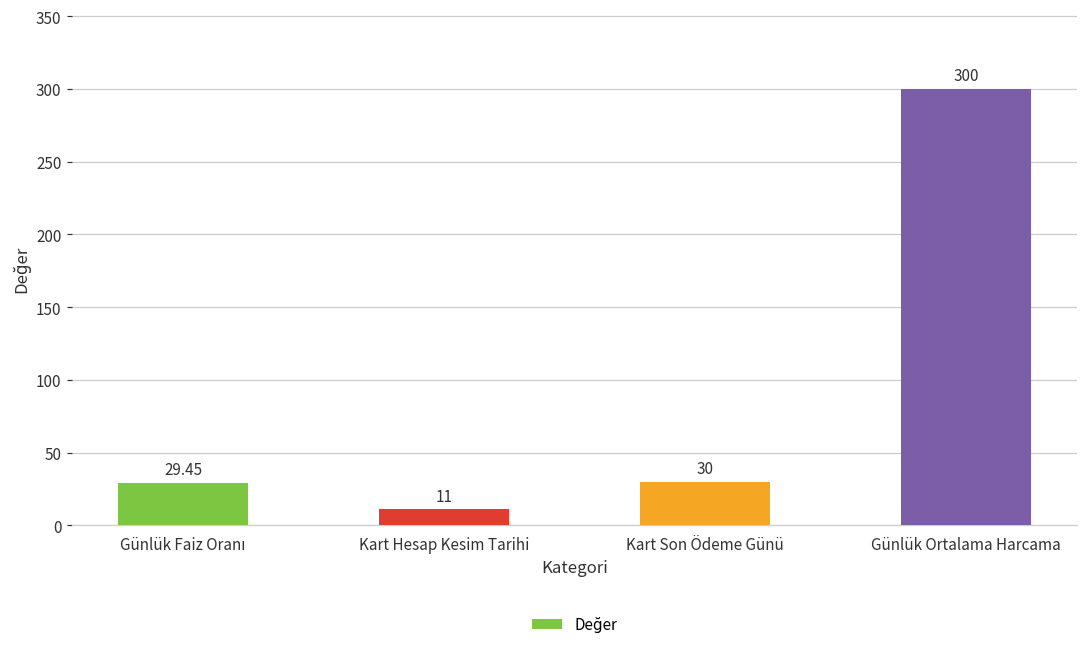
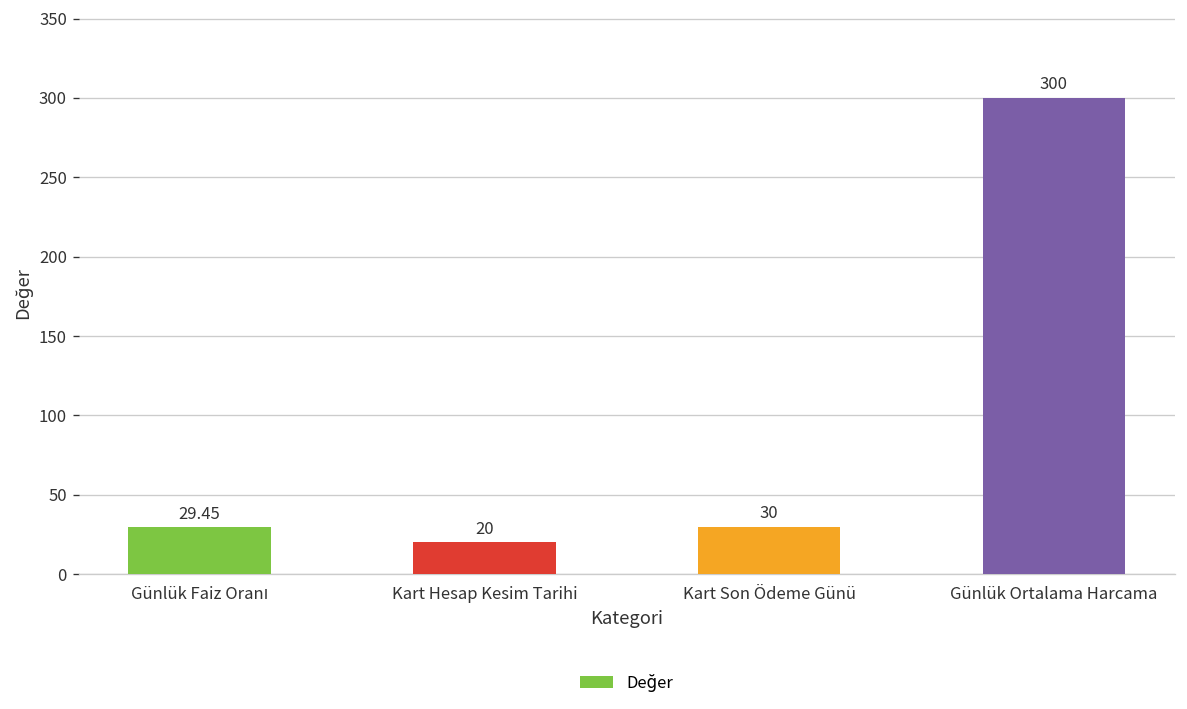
Kart Hesap Kesim Tarihi: 11 -> 20
